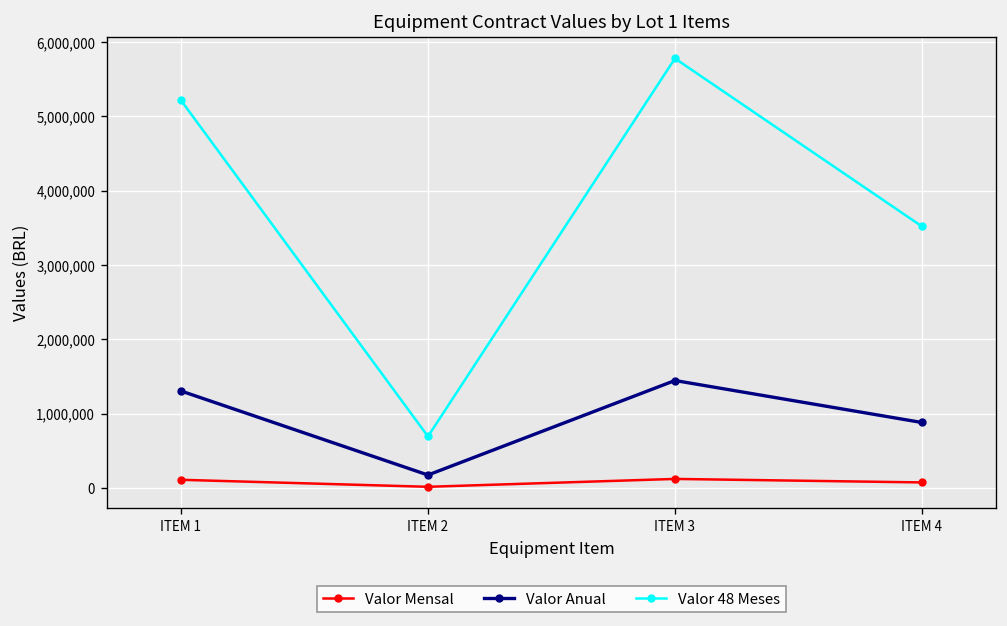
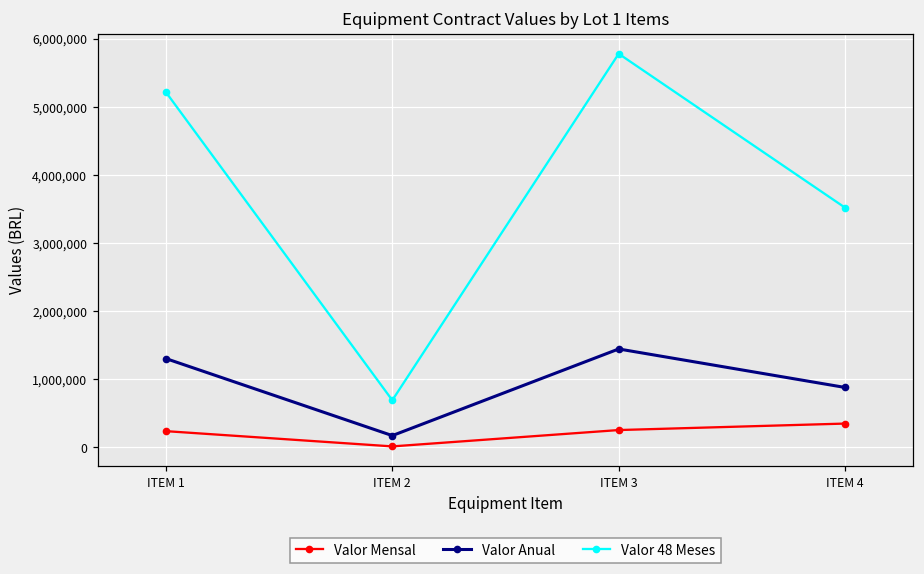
Valor Mensal, ITEM 1: 100,000 -> 200,000
Valor Mensal, ITEM 3: 100,000 -> 300,000
Valor Mensal, ITEM 4: 100,000 -> 300,000
